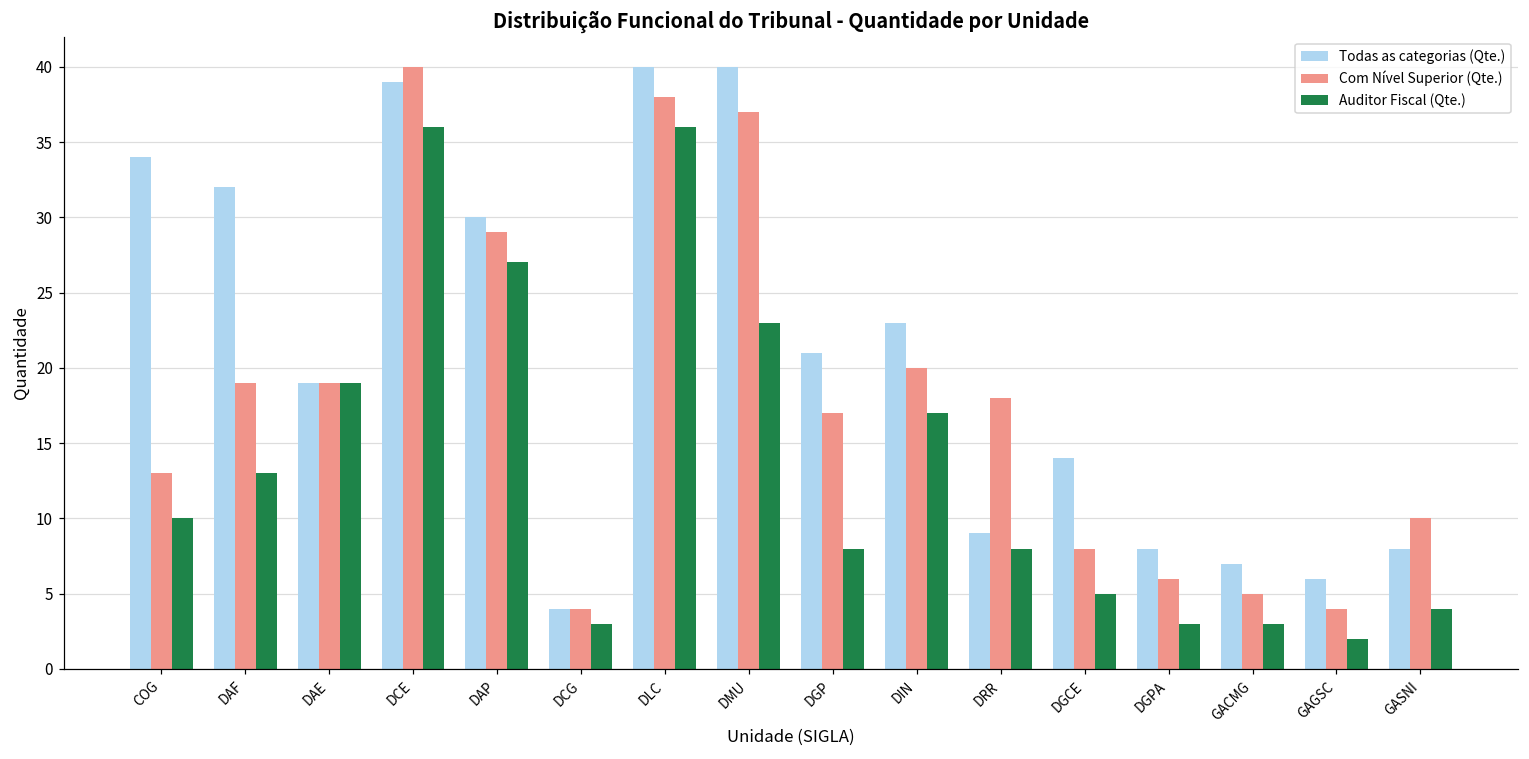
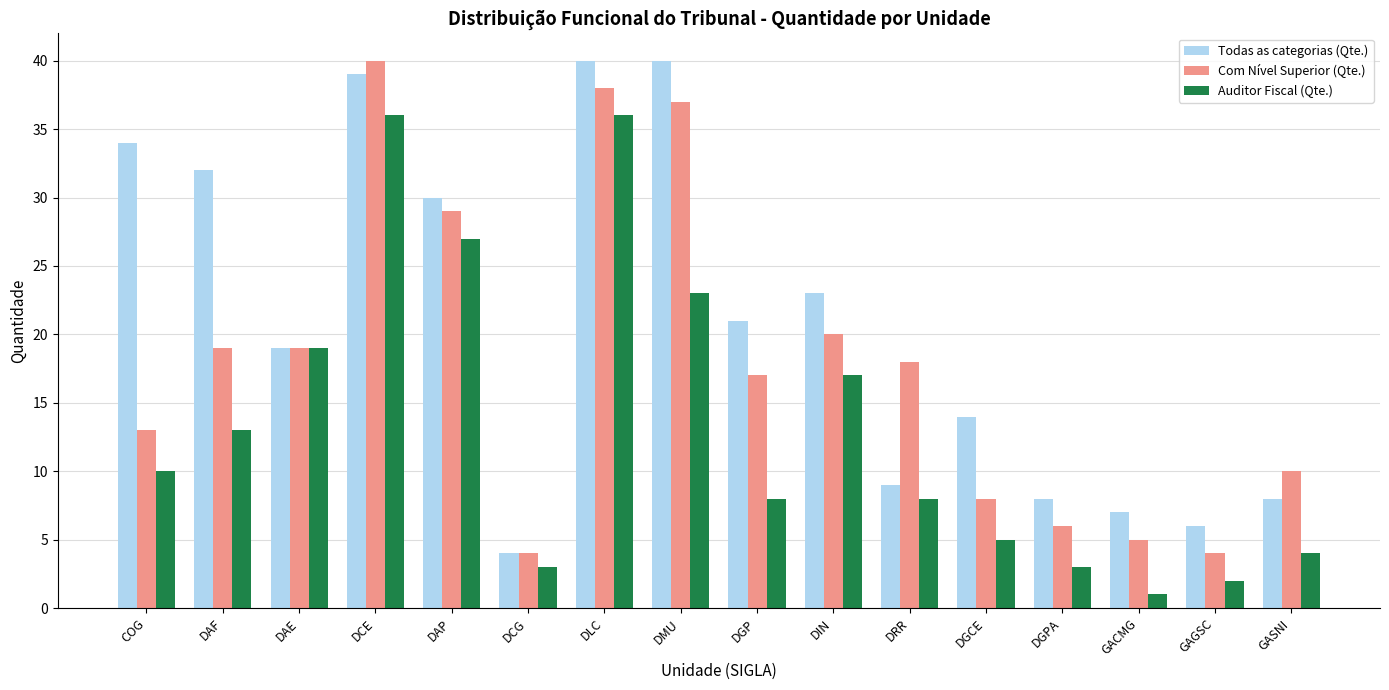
Auditor Fiscal (Qte.), GACMG: 3 -> 1
